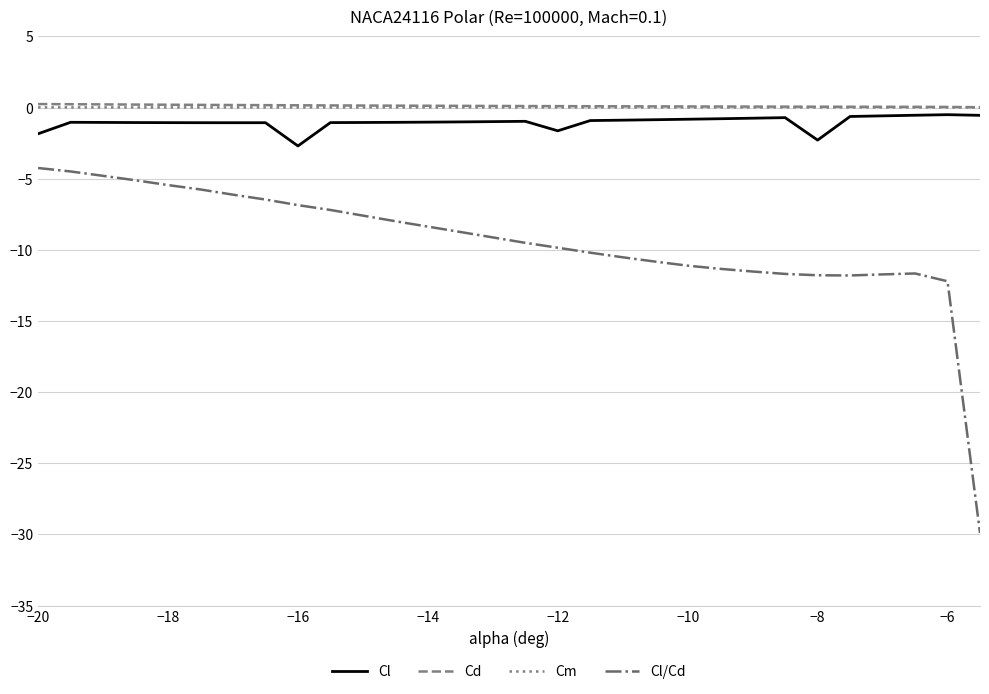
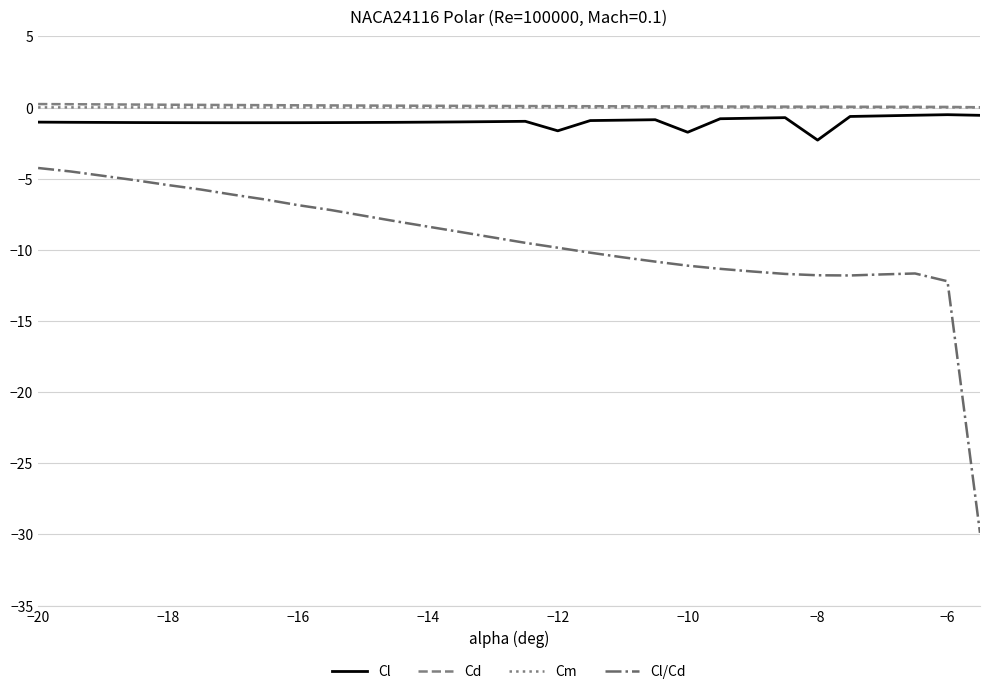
Cl, −20: -1.8 -> -1.0
Cl, −16: -2.7 -> -1.1
Cl, −10: -0.8 -> -1.7
